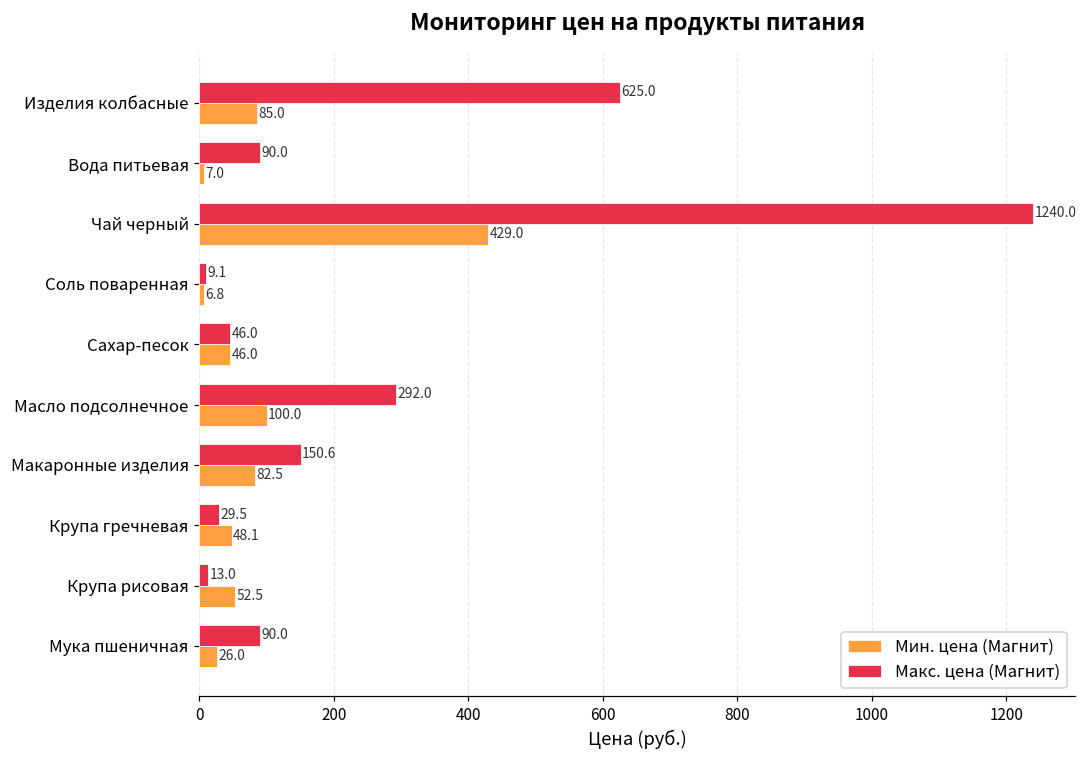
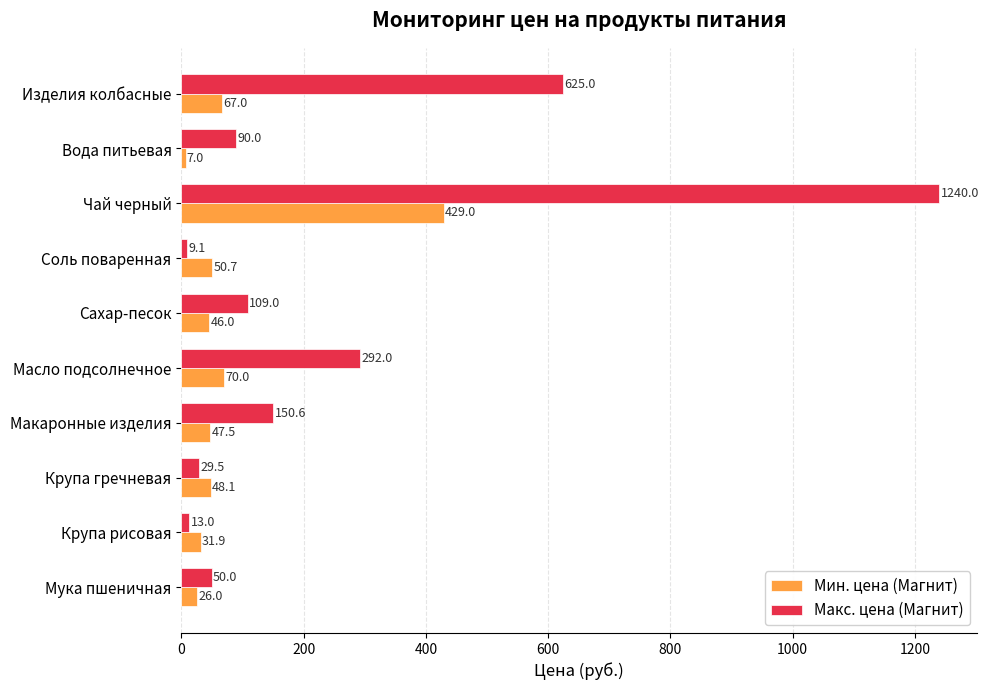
Мин. цена (Магнит), Изделия колбасные: 85.0 -> 67.0
Мин. цена (Магнит), Соль поваренная: 6.8 -> 50.7
Макс. цена (Магнит), Сахар-песок: 46.0 -> 109.0
Мин. цена (Магнит), Масло подсолнечное: 100.0 -> 70.0
Мин. цена (Магнит), Макаронные изделия: 82.5 -> 47.5
Мин. цена (Магнит), Крупа рисовая: 52.5 -> 31.9
Макс. цена (Магнит), Мука пшеничная: 90.0 -> 50.0
